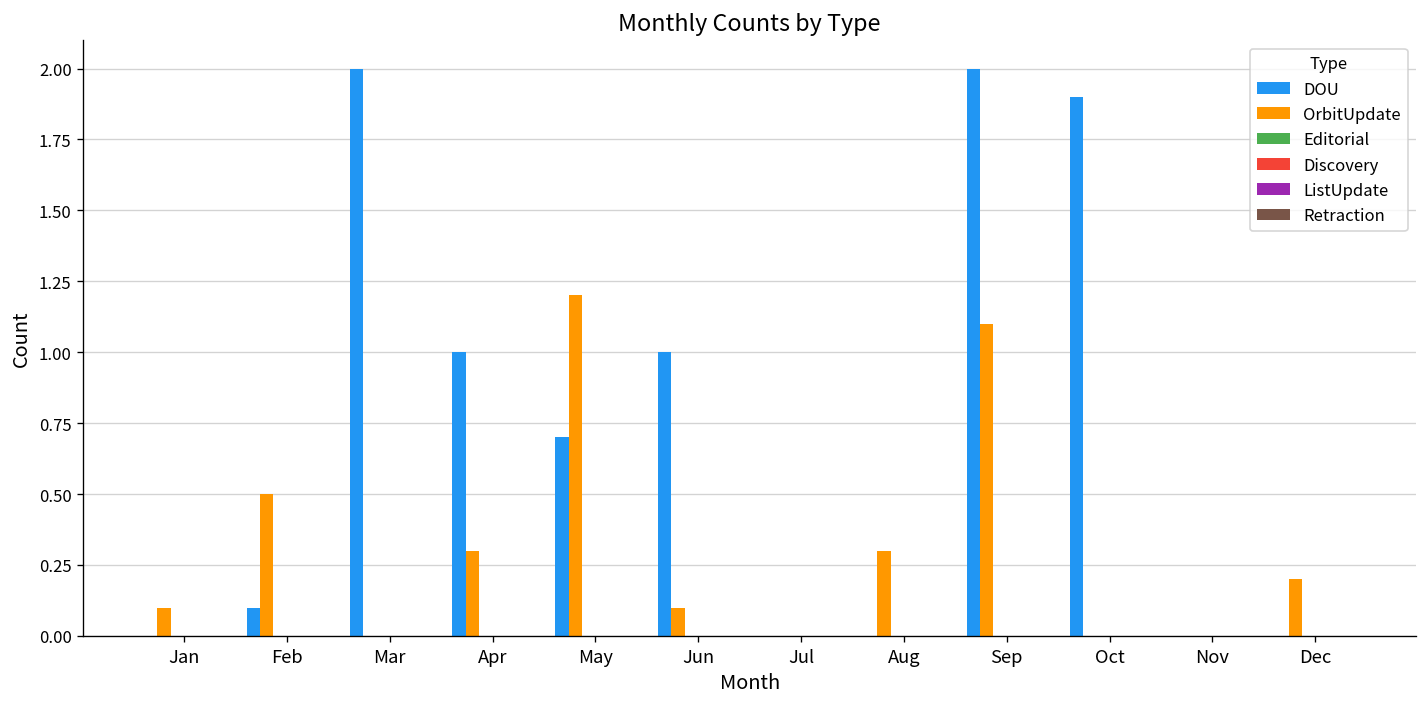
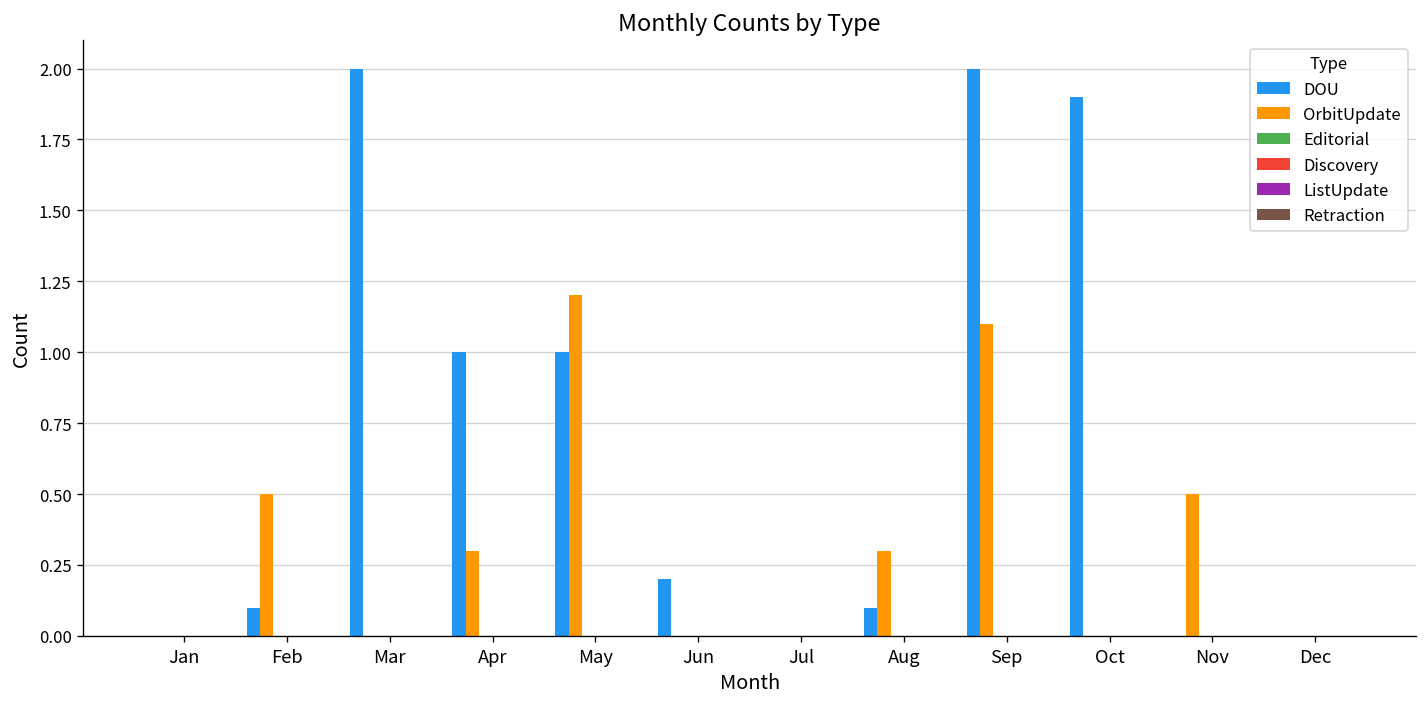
OrbitUpdate, Jan: 0.1 -> 0.0
DOU, May: 0.7 -> 1.0
DOU, Jun: 1.0 -> 0.2
OrbitUpdate, Jun: 0.1 -> 0.0
DOU, Aug: 0.0 -> 0.1
OrbitUpdate, Nov: 0.0 -> 0.5
OrbitUpdate, Dec: 0.2 -> 0.0
